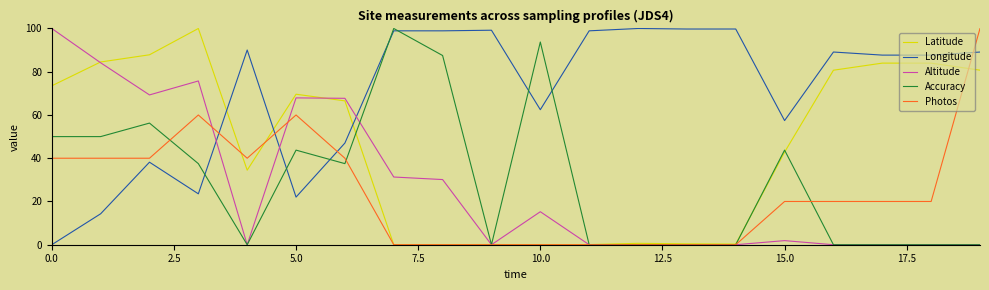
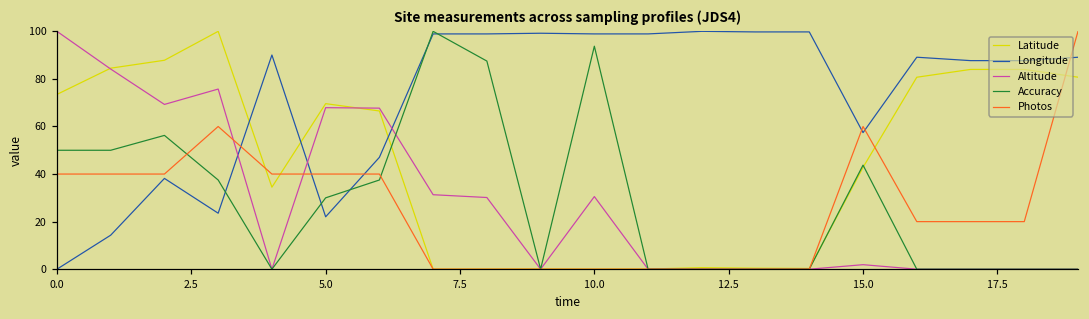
Accuracy, 5.0: 44 -> 30
Photos, 5.0: 60 -> 40
Longitude, 10.0: 62 -> 99
Altitude, 10.0: 15 -> 31
Photos, 15.0: 20 -> 60
